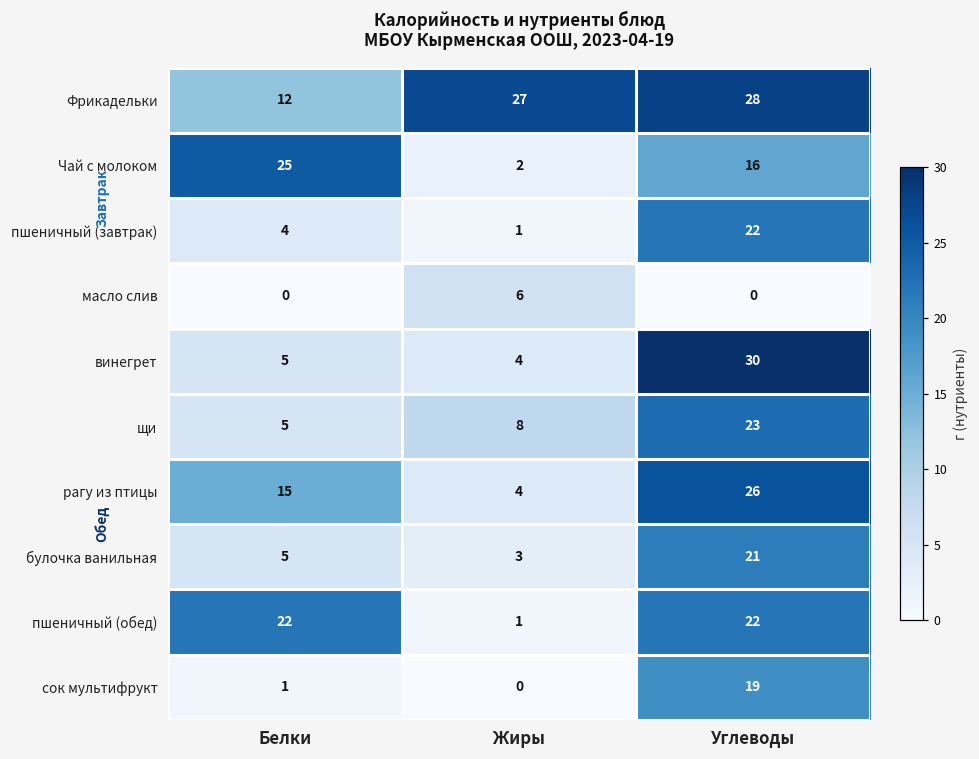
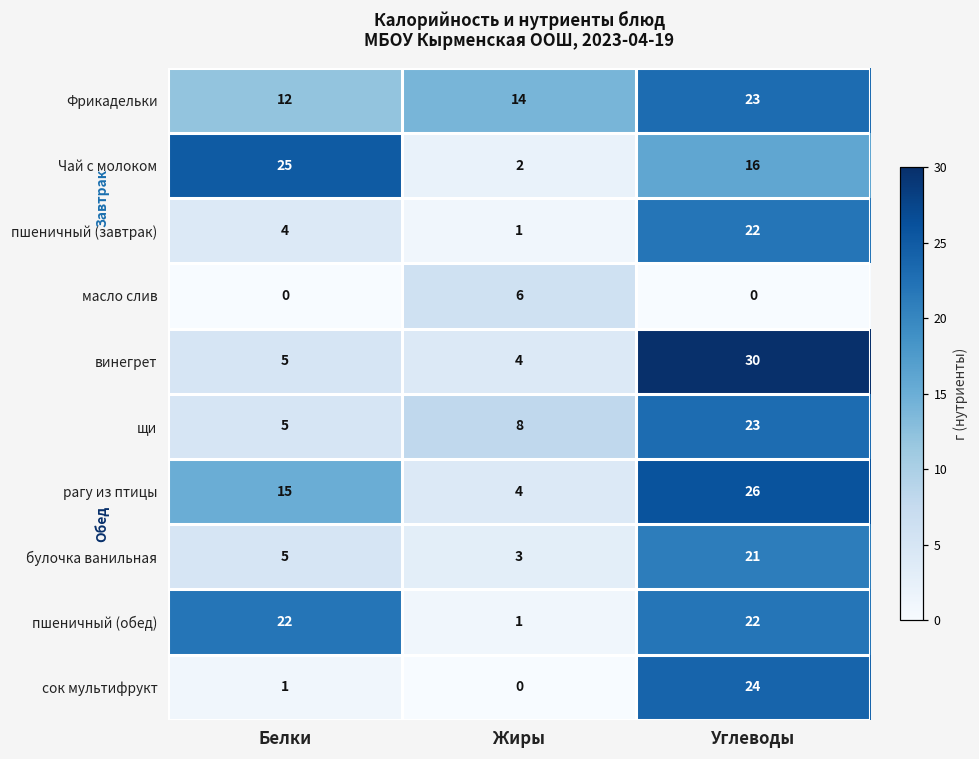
Фрикадельки, Жиры: 27 -> 14
Фрикадельки, Углеводы: 28 -> 23
сок мультифрукт, Углеводы: 19 -> 24
